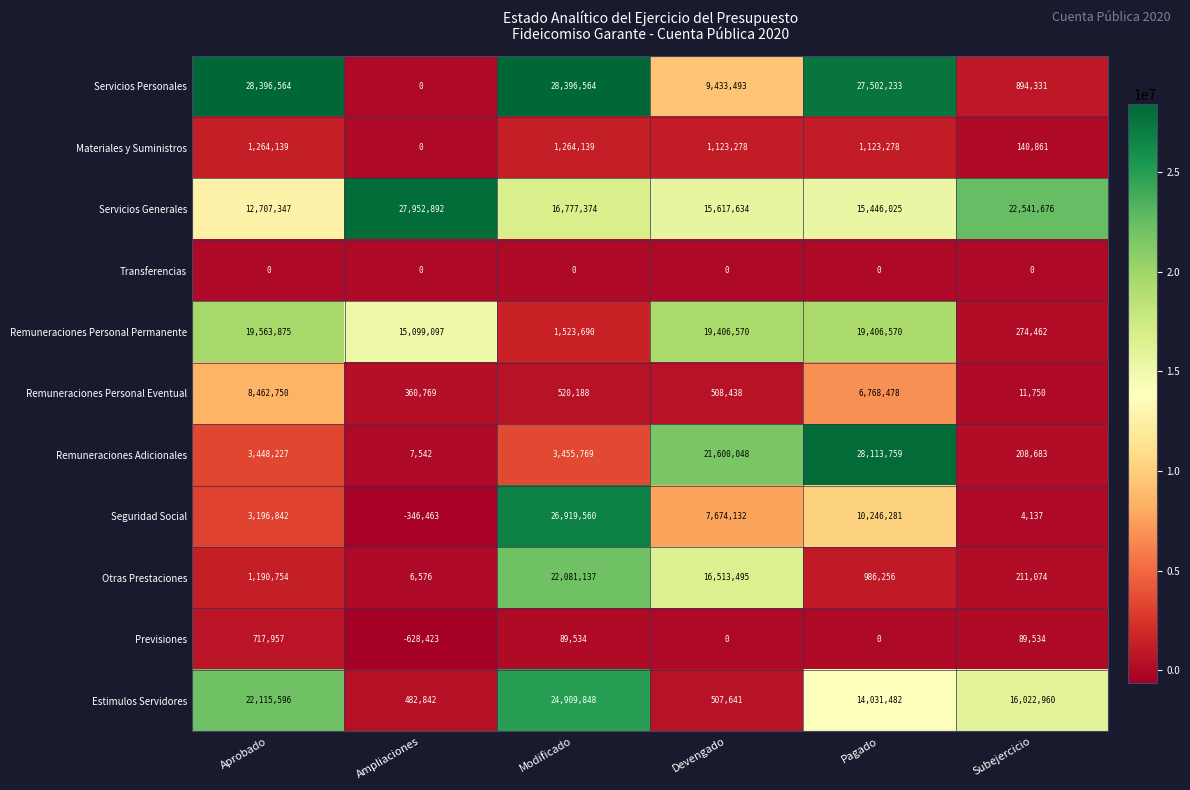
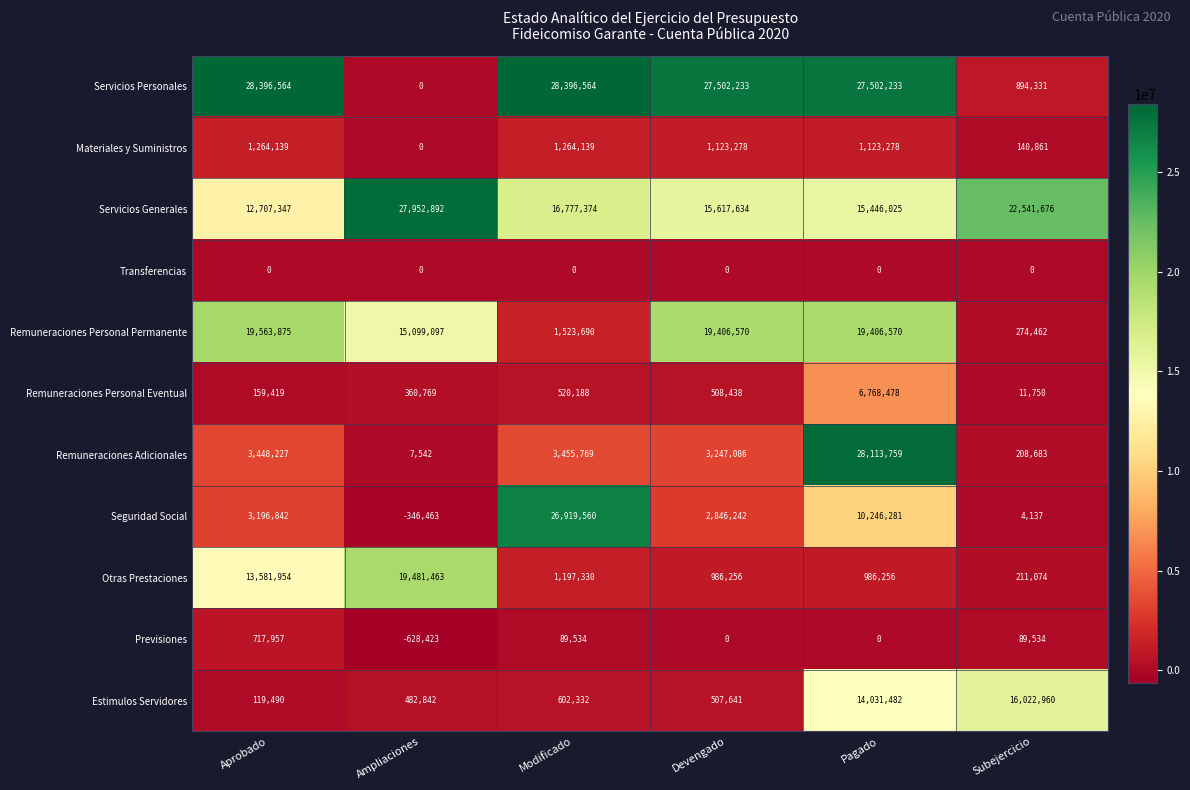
Servicios Personales, Devengado: 9,433,493 -> 27,502,233
Remuneraciones Personal Eventual, Aprobado: 8,462,750 -> 159,419
Remuneraciones Adicionales, Devengado: 21,600,048 -> 3,247,086
Seguridad Social, Devengado: 7,674,132 -> 2,846,242
Otras Prestaciones, Aprobado: 1,190,754 -> 13,581,954
Otras Prestaciones, Ampliaciones: 6,576 -> 19,481,463
Otras Prestaciones, Modificado: 22,081,137 -> 1,197,330
Otras Prestaciones, Devengado: 16,513,495 -> 986,256
Estimulos Servidores, Aprobado: 22,115,596 -> 119,490
Estimulos Servidores, Modificado: 24,909,848 -> 602,332
